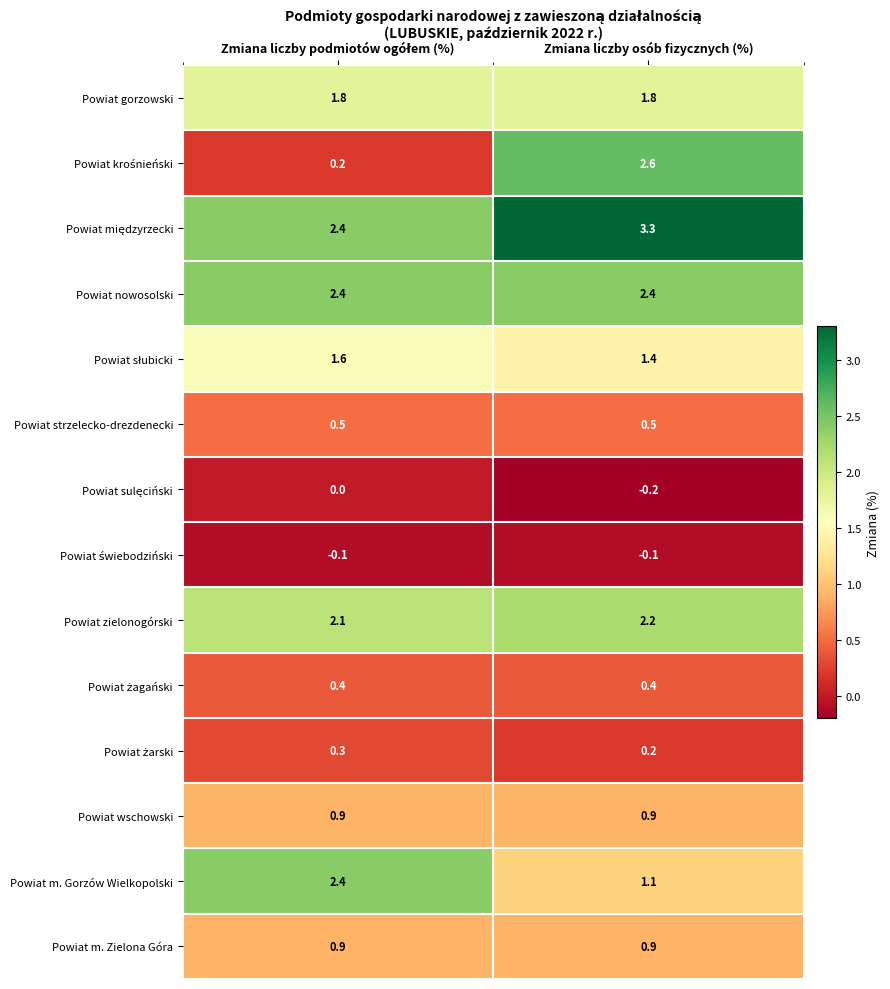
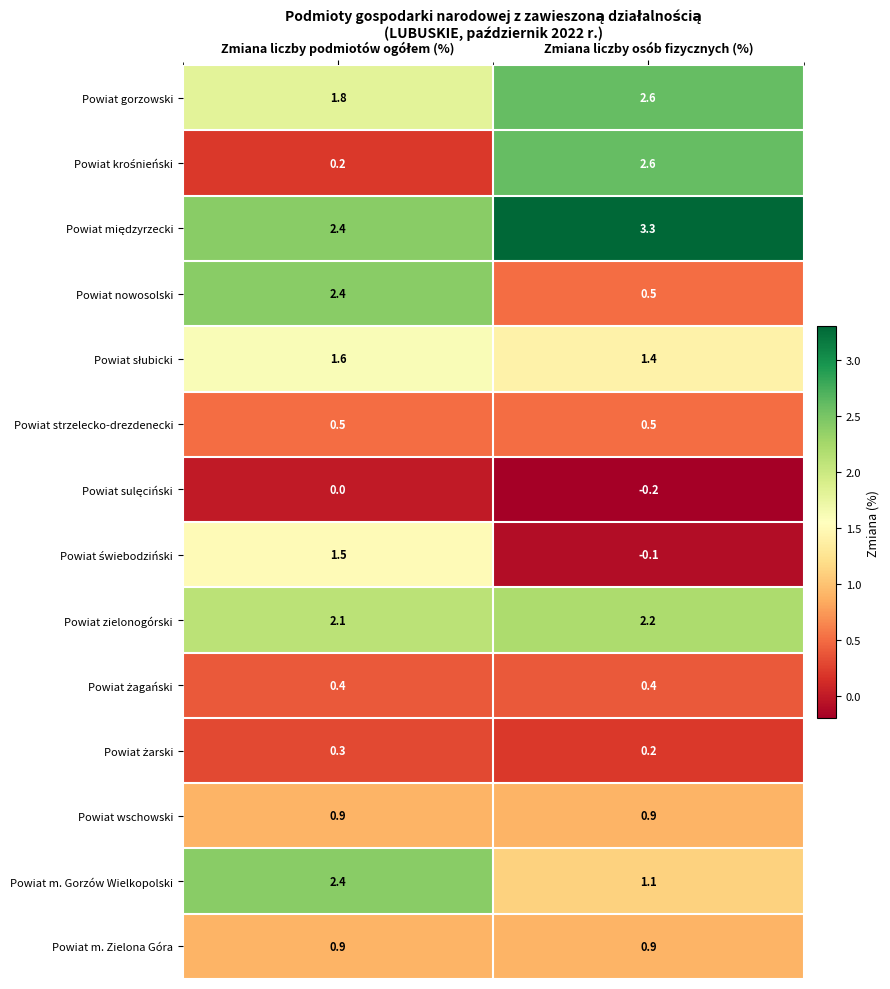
Powiat gorzowski, Zmiana liczby osób fizycznych (%): 1.8 -> 2.6
Powiat nowosolski, Zmiana liczby osób fizycznych (%): 2.4 -> 0.5
Powiat świebodziński, Zmiana liczby podmiotów ogółem (%): -0.1 -> 1.5
